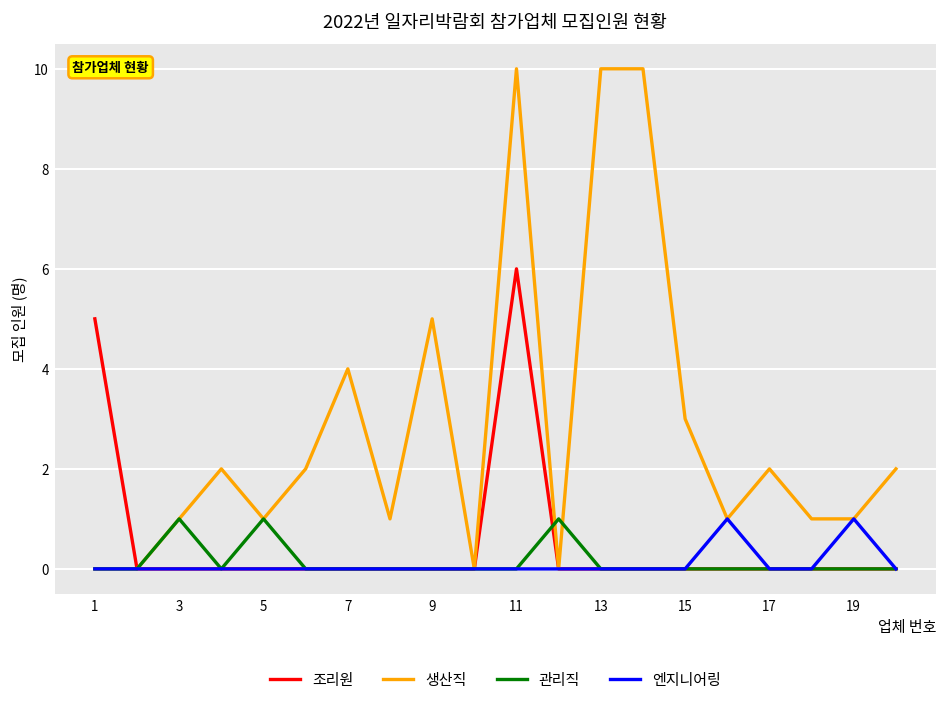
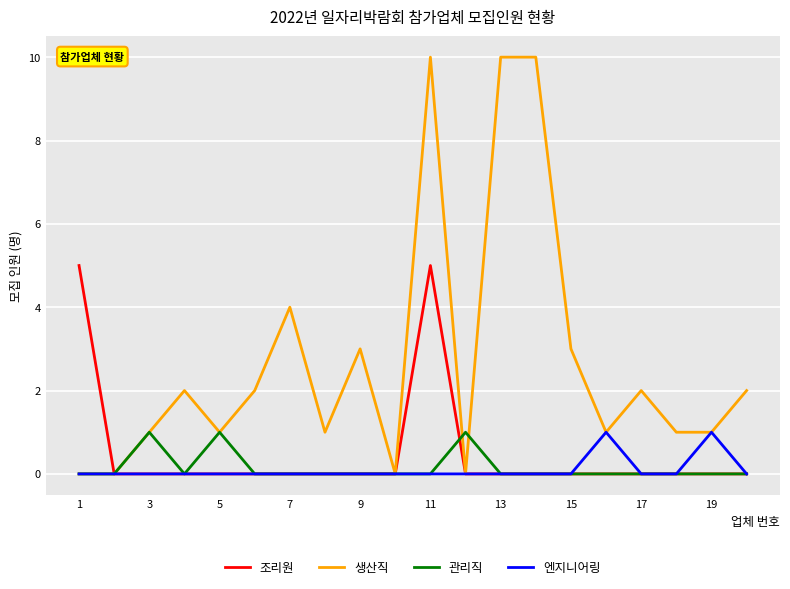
생산직, 9: 5 -> 3
조리원, 11: 6 -> 5
